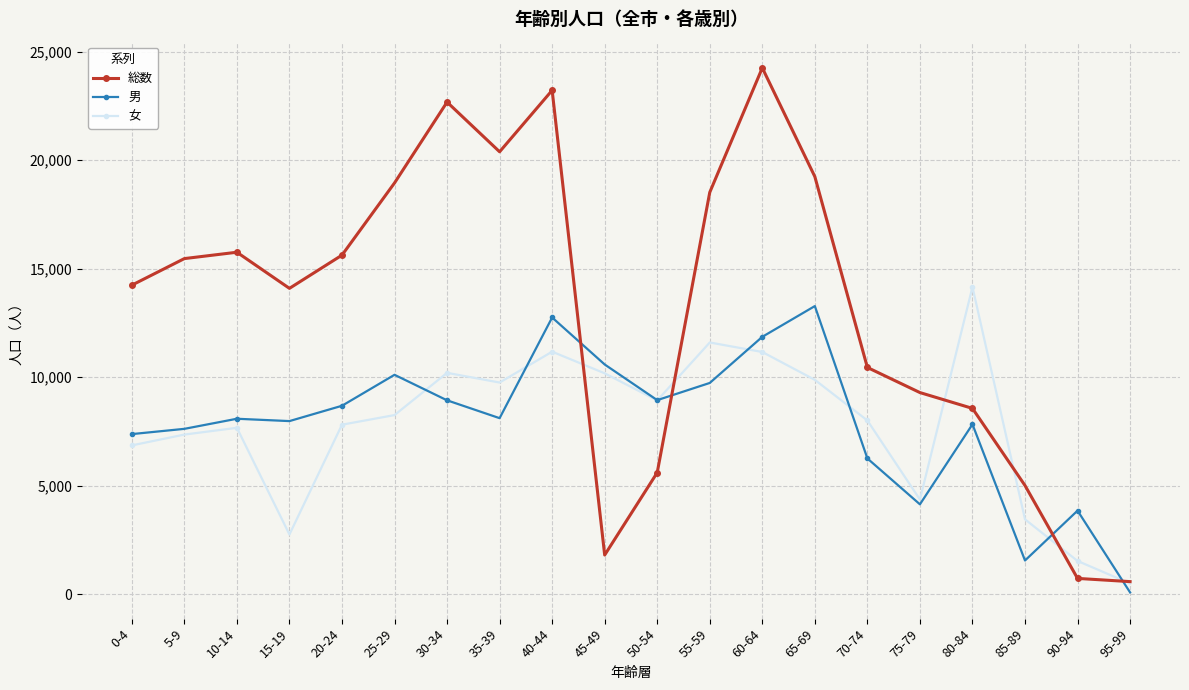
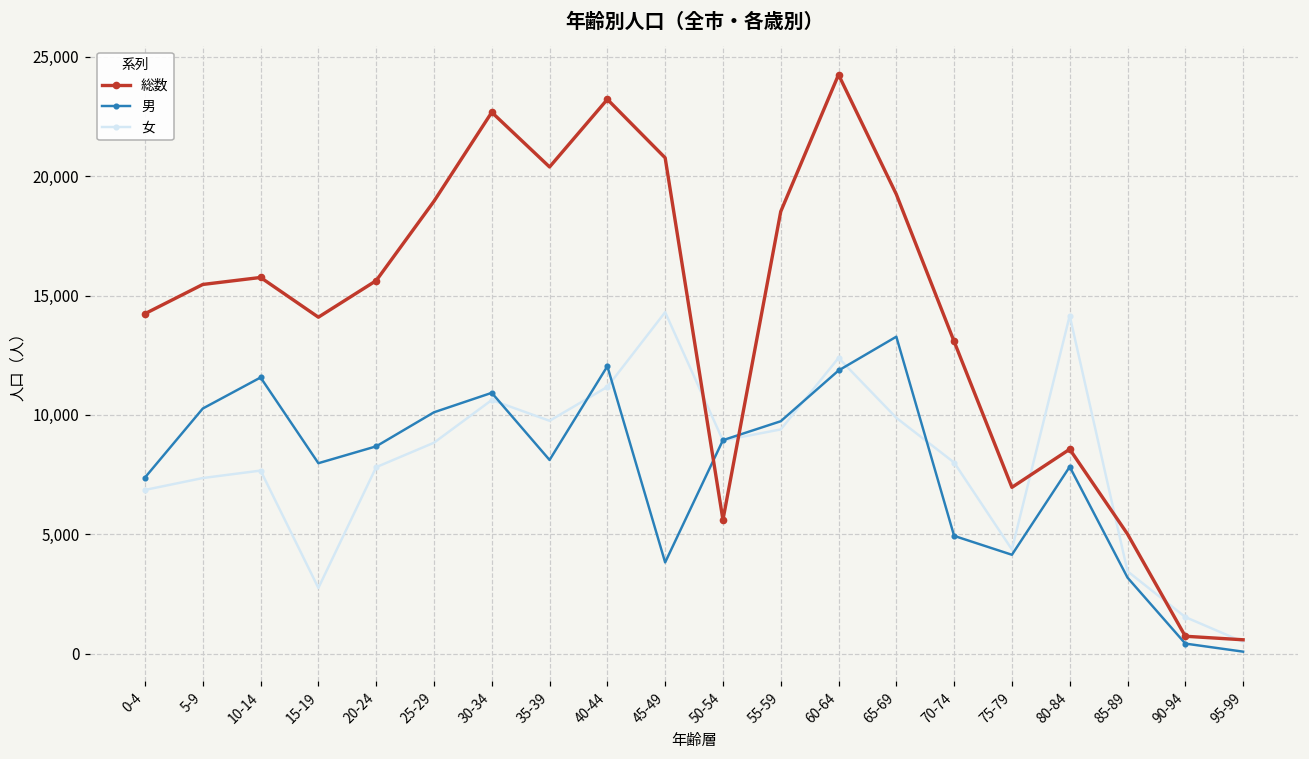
男, 5-9: 7,600 -> 10,300
男, 10-14: 8,100 -> 11,600
女, 25-29: 8,300 -> 8,800
男, 30-34: 8,900 -> 10,900
女, 30-34: 10,200 -> 10,600
男, 40-44: 12,800 -> 12,000
総数, 45-49: 1,800 -> 20,800
男, 45-49: 10,600 -> 3,800
女, 45-49: 10,200 -> 14,300
女, 55-59: 11,600 -> 9,400
女, 60-64: 11,200 -> 12,400
総数, 70-74: 10,400 -> 13,100
男, 70-74: 6,300 -> 4,900
総数, 75-79: 9,300 -> 7,000
男, 85-89: 1,600 -> 3,200
男, 90-94: 3,900 -> 400
